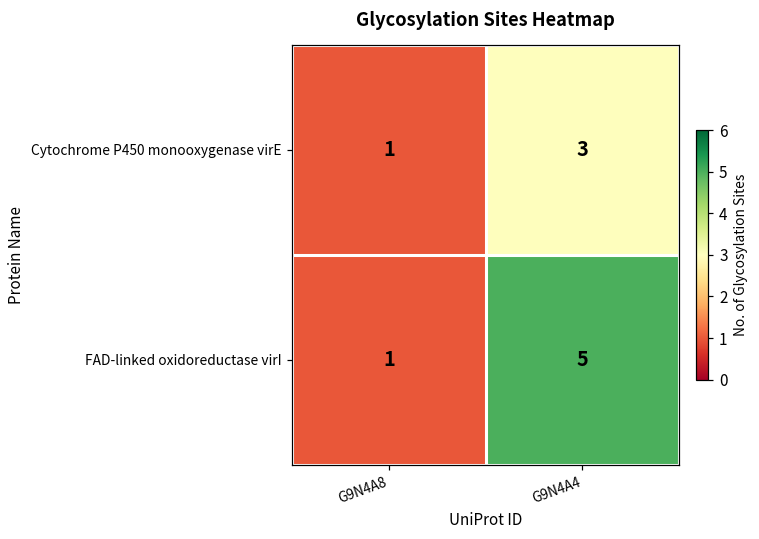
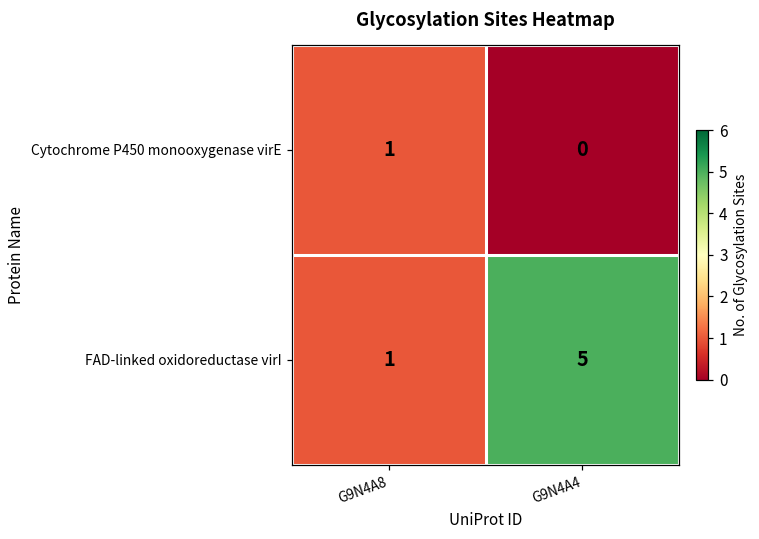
Cytochrome P450 monooxygenase virE, G9N4A4: 3 -> 0
